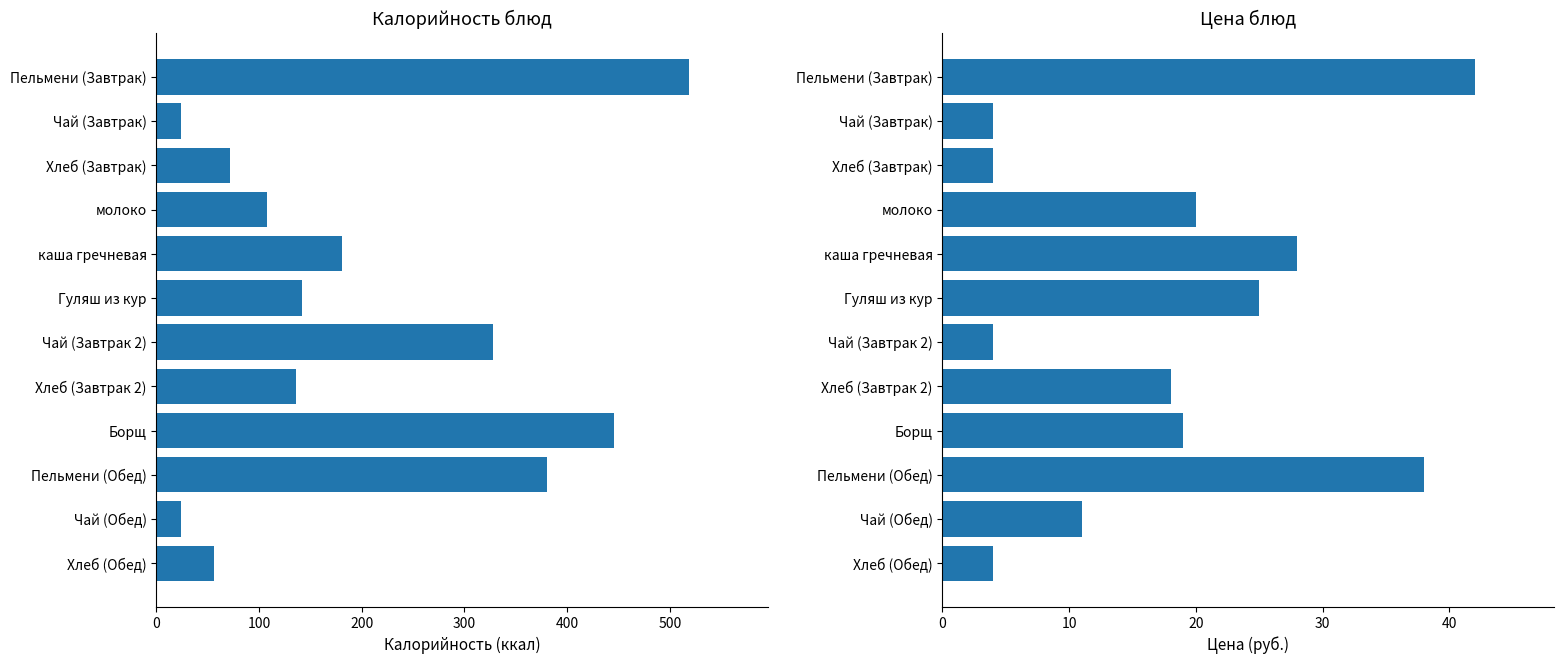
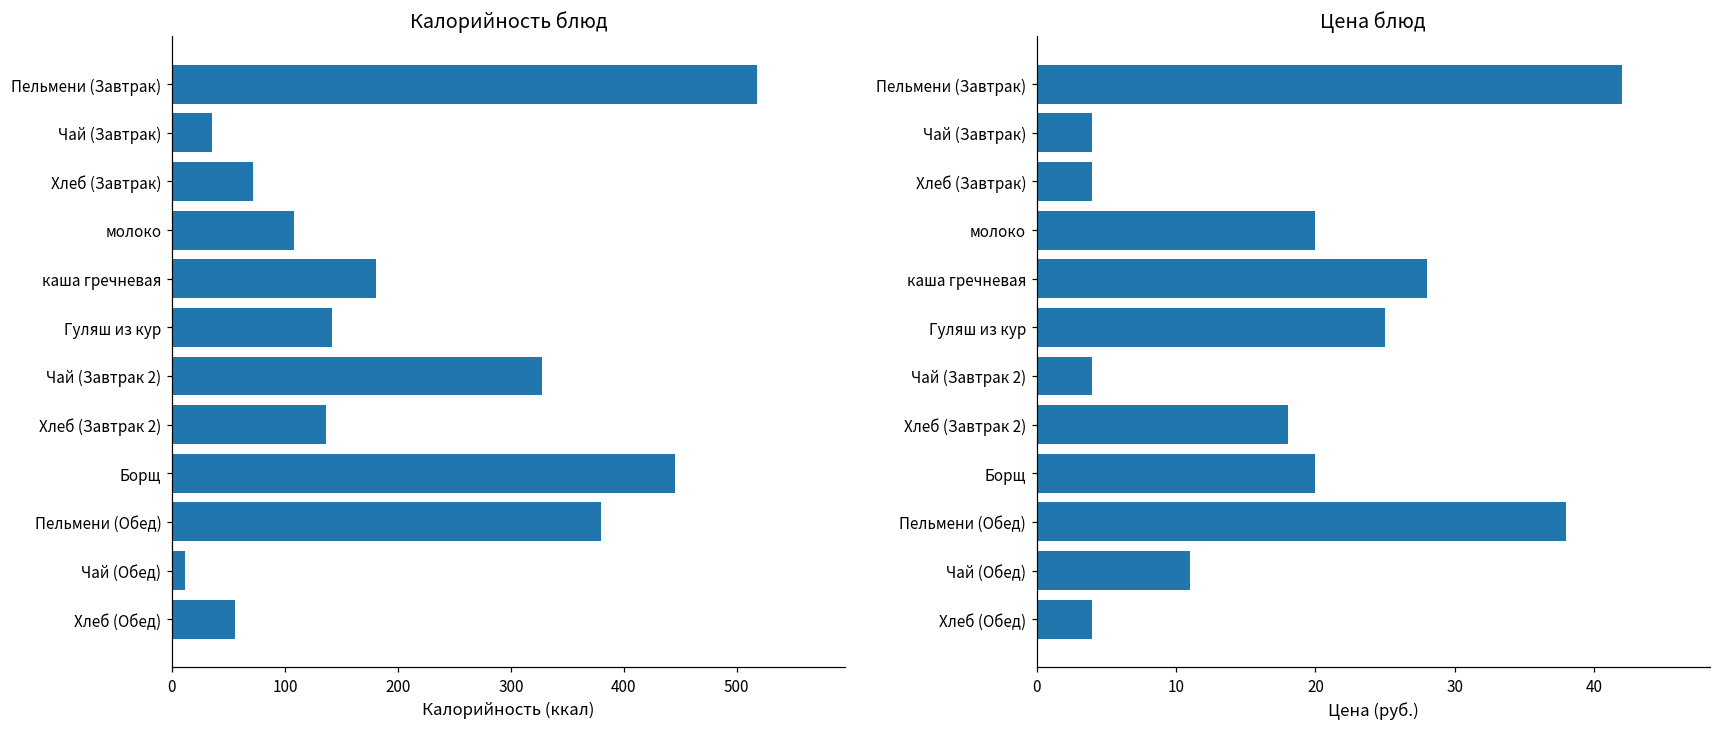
Калорийность блюд, Чай (Завтрак): 24 -> 35
Калорийность блюд, Чай (Обед): 24 -> 12
Цена блюд, Борщ: 19 -> 20
